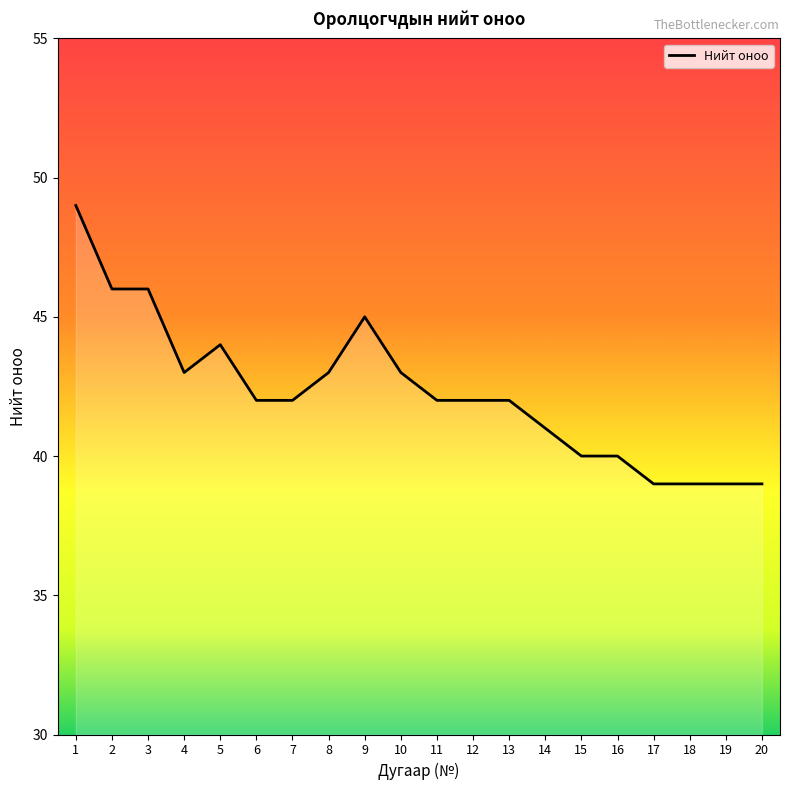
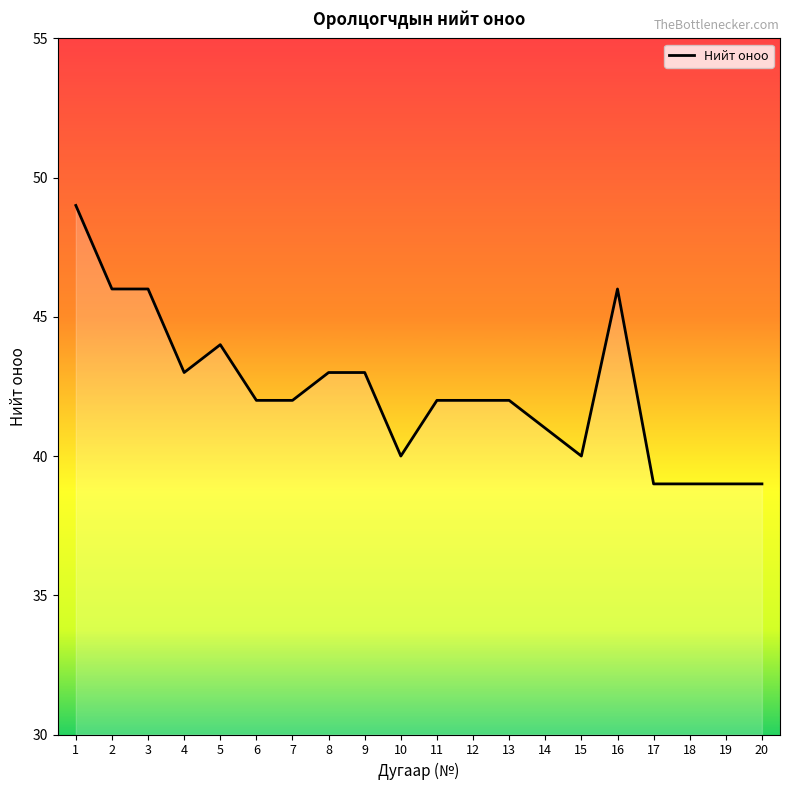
9: 45 -> 43
10: 43 -> 40
16: 40 -> 46
